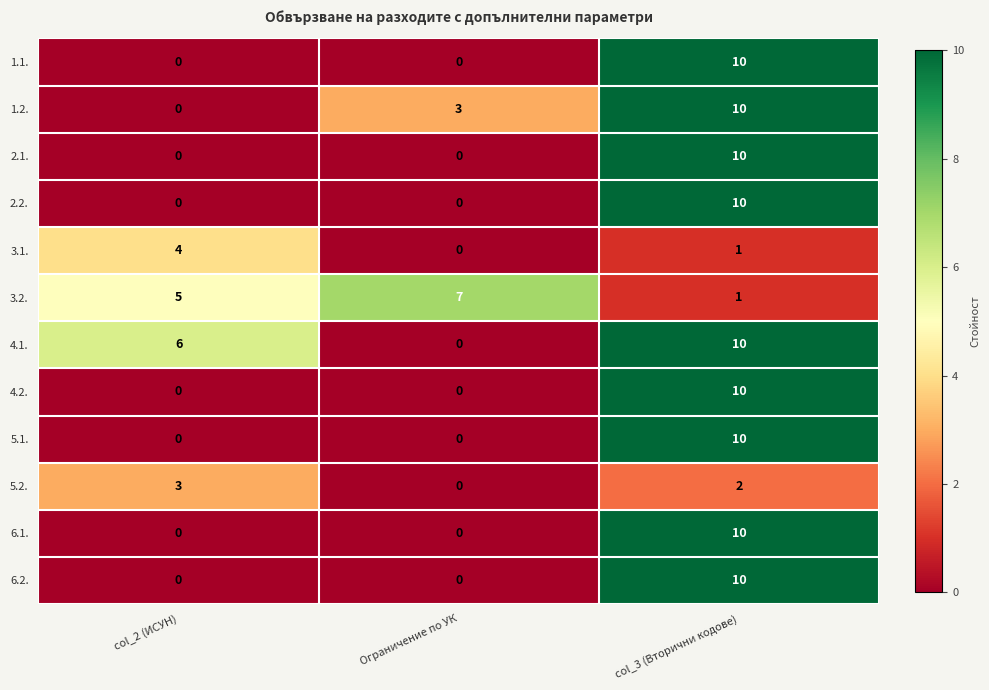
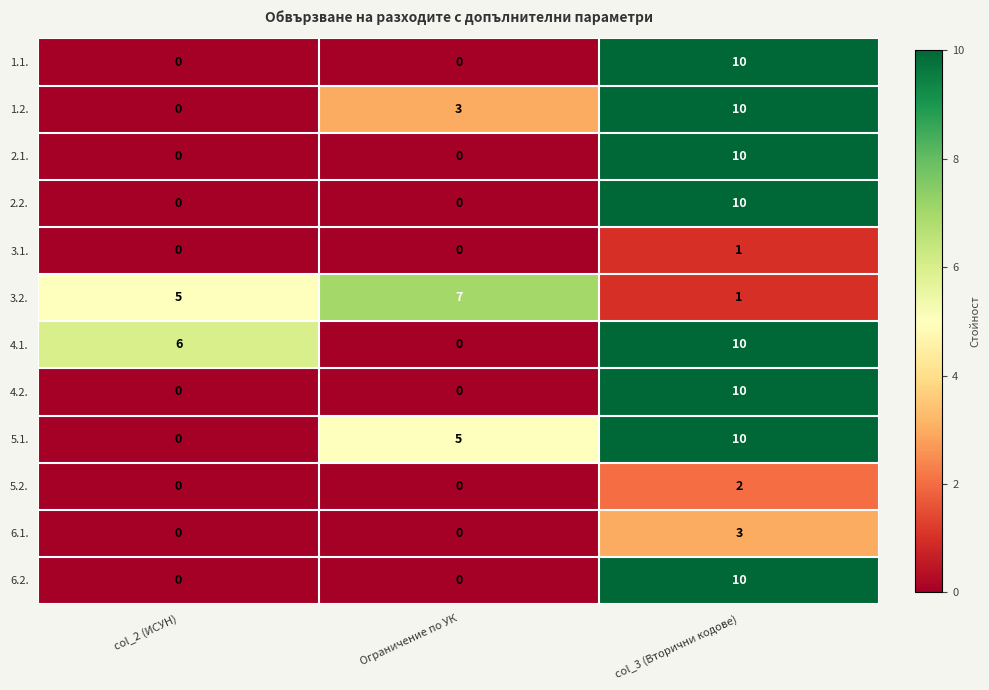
3.1., col_2 (ИСУН): 4 -> 0
5.1., Ограничение по УК: 0 -> 5
5.2., col_2 (ИСУН): 3 -> 0
6.1., col_3 (Вторични кодове): 10 -> 3
